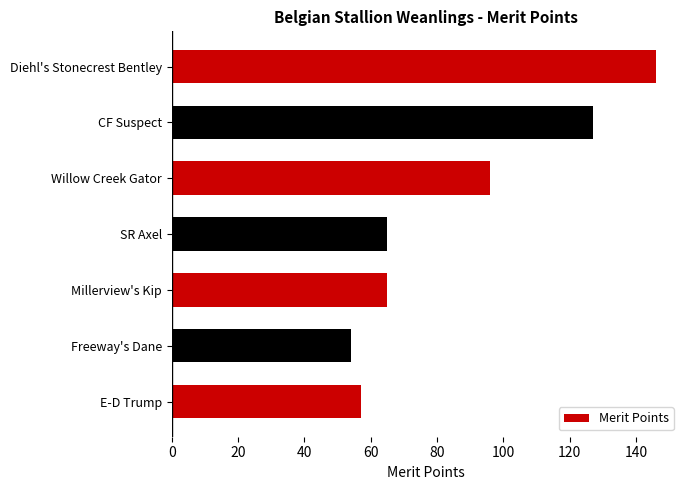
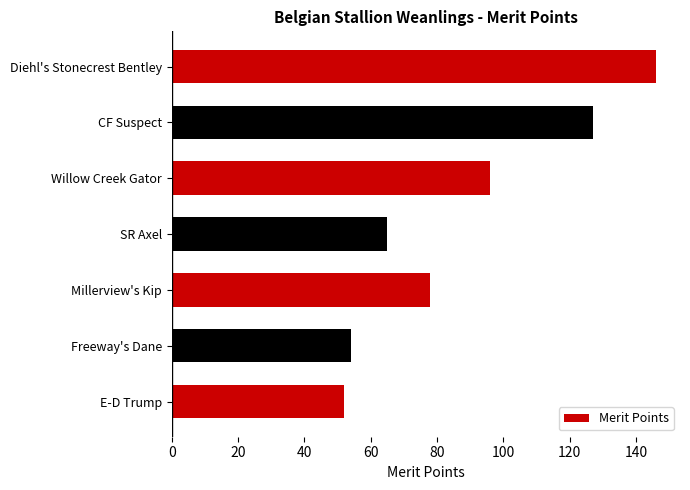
Millerview's Kip: 65 -> 78
E-D Trump: 57 -> 52
